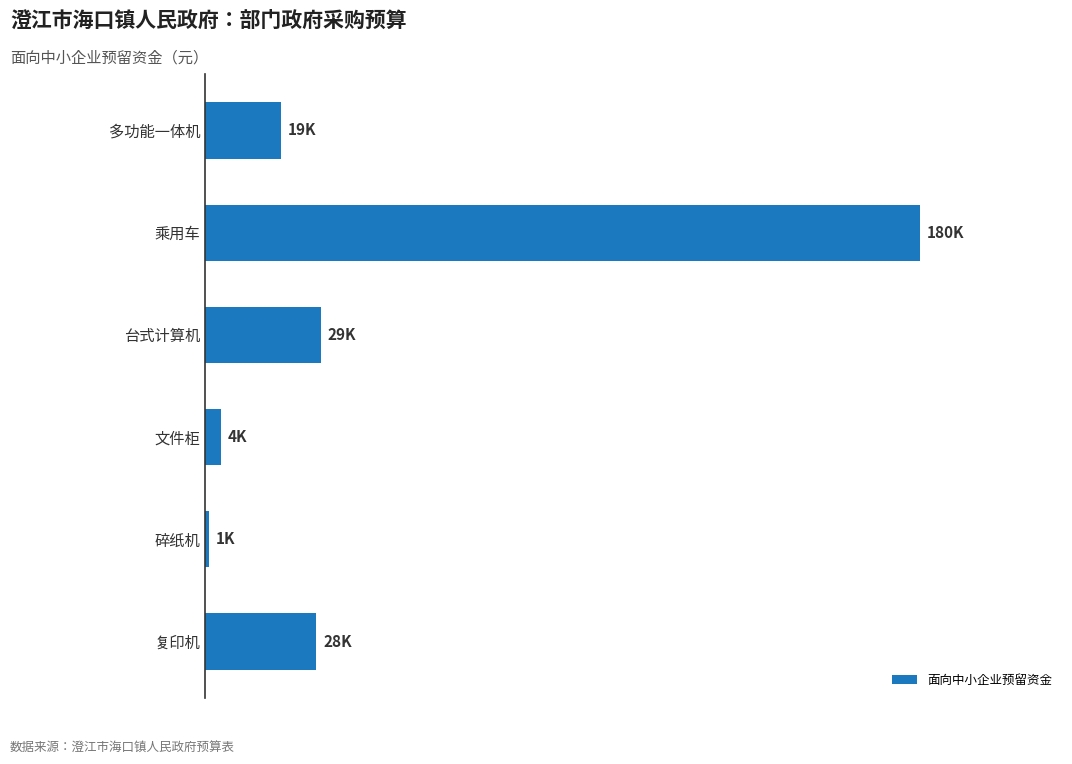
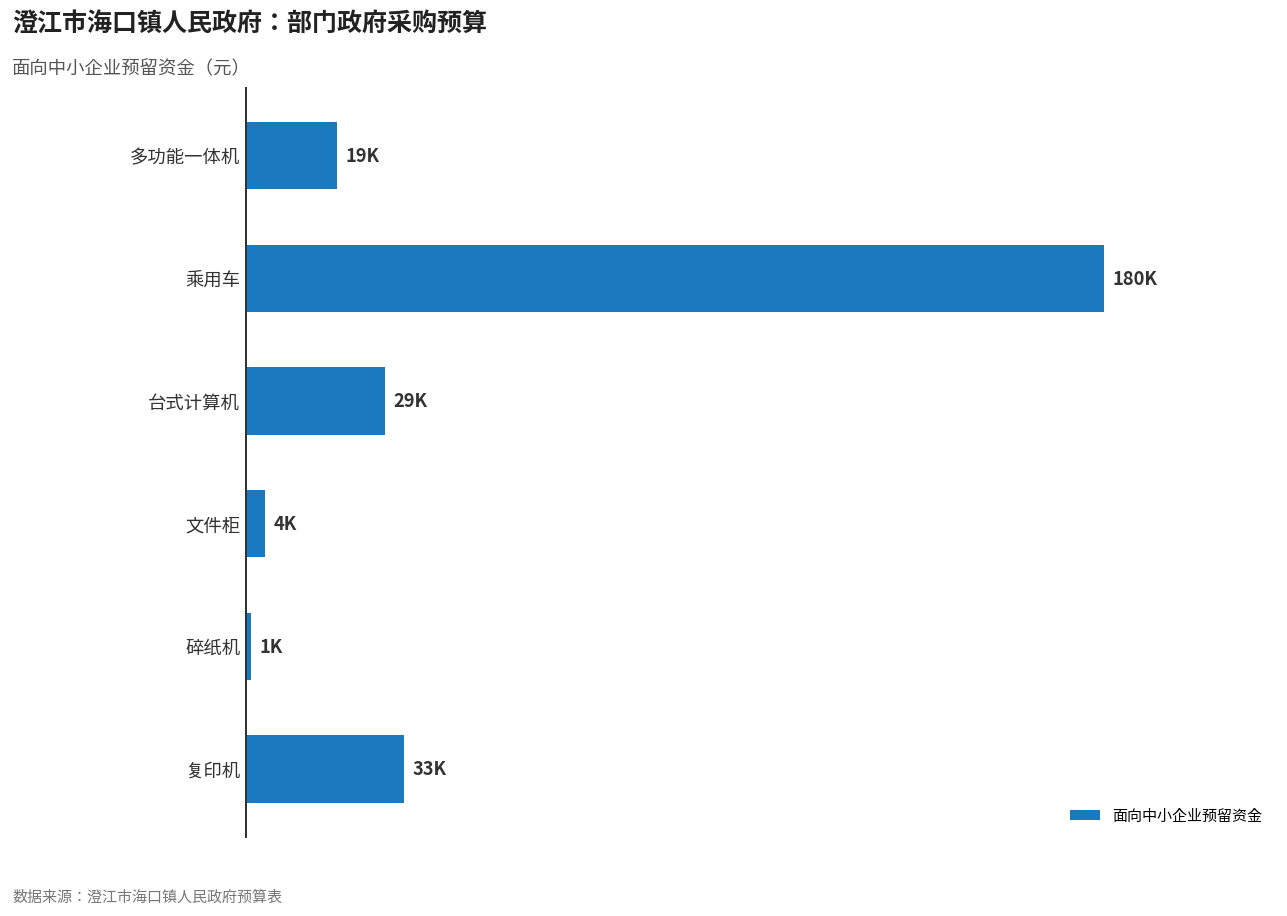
复印机: 28K -> 33K
